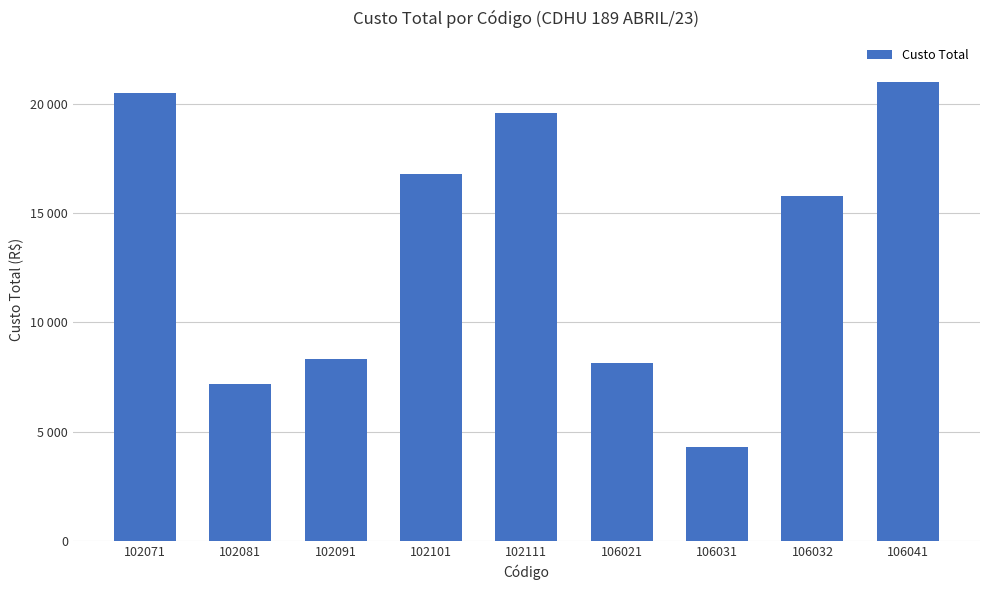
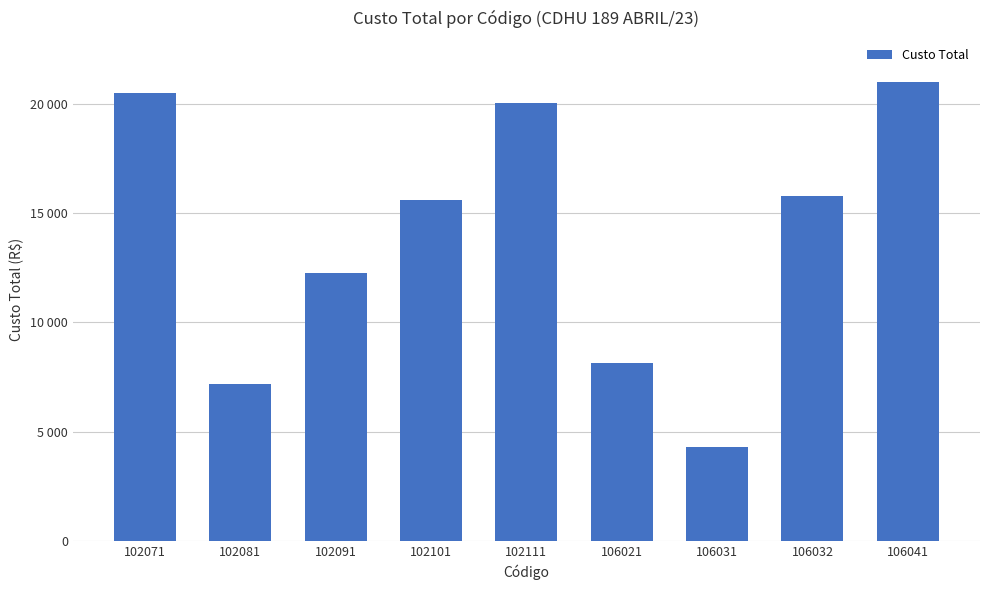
102091: 8300 -> 12200
102101: 16800 -> 15600
102111: 19600 -> 20000
